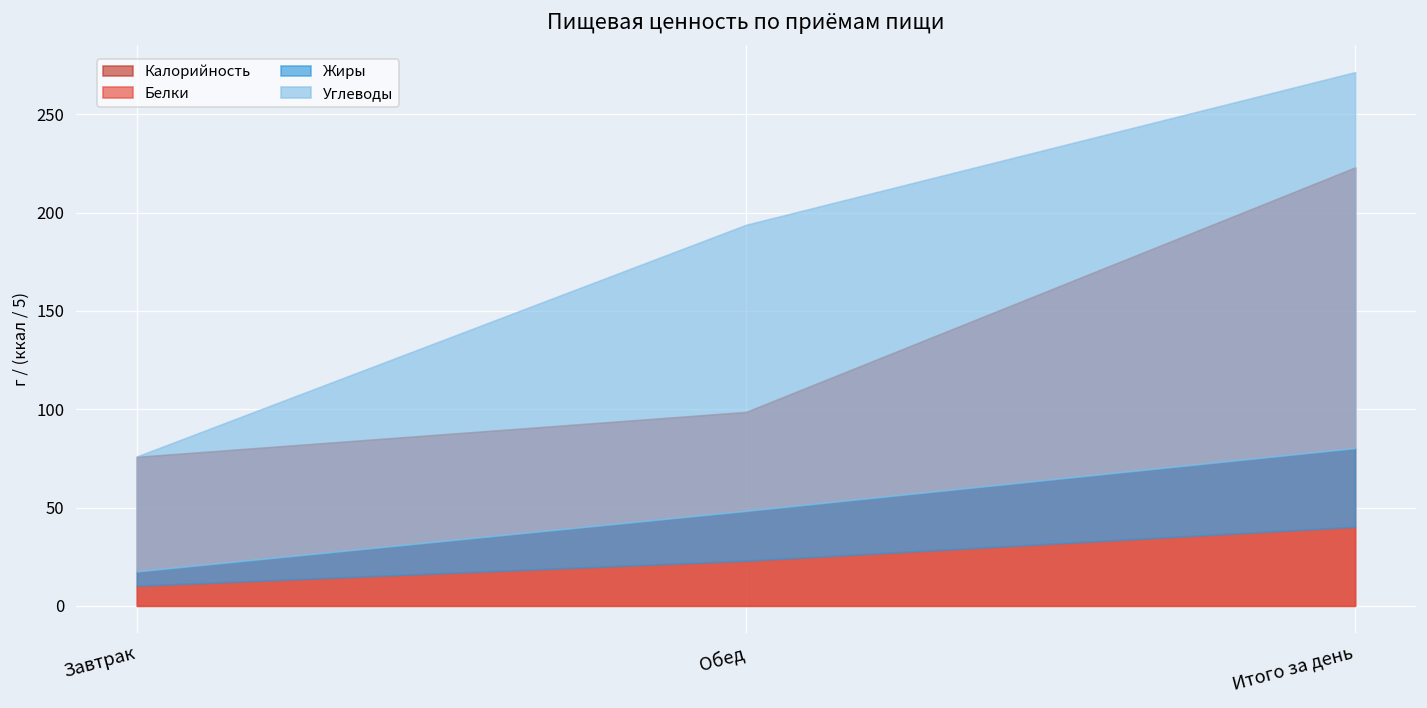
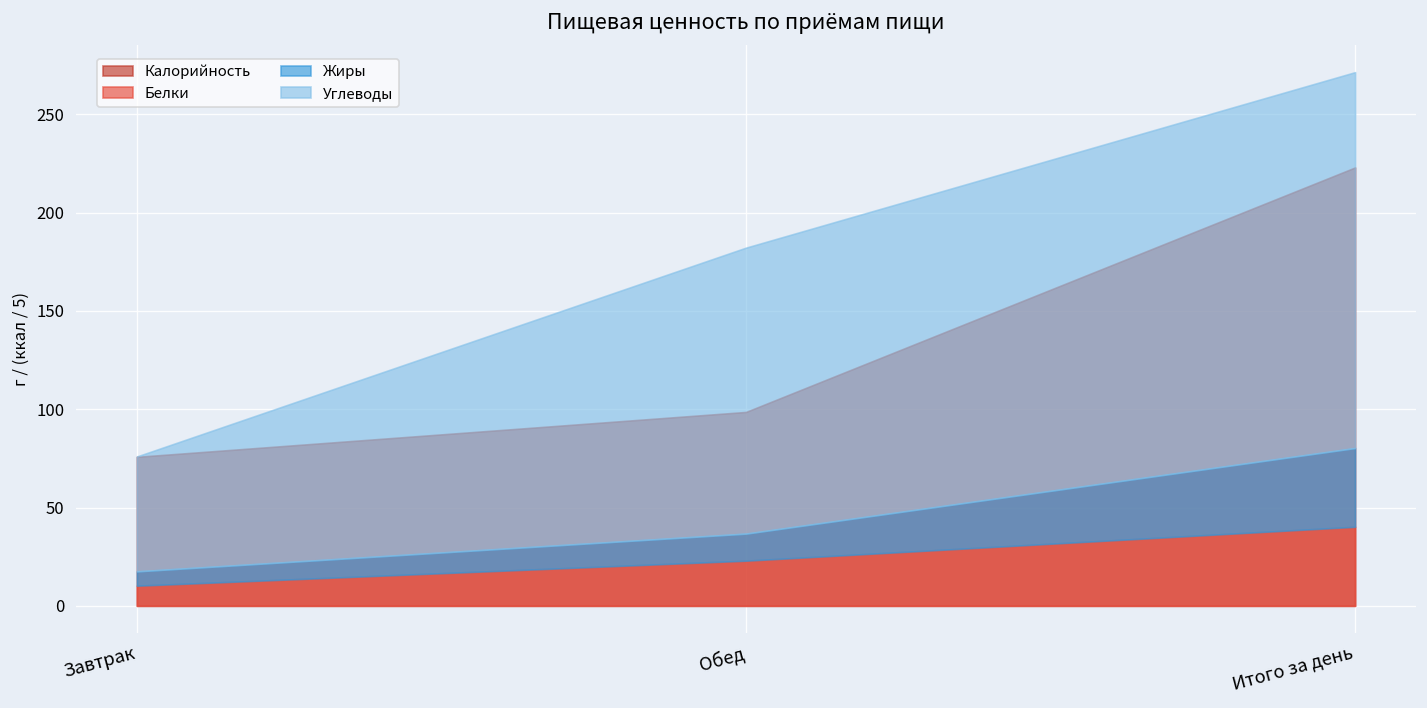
Жиры, Обед: 25 -> 14
